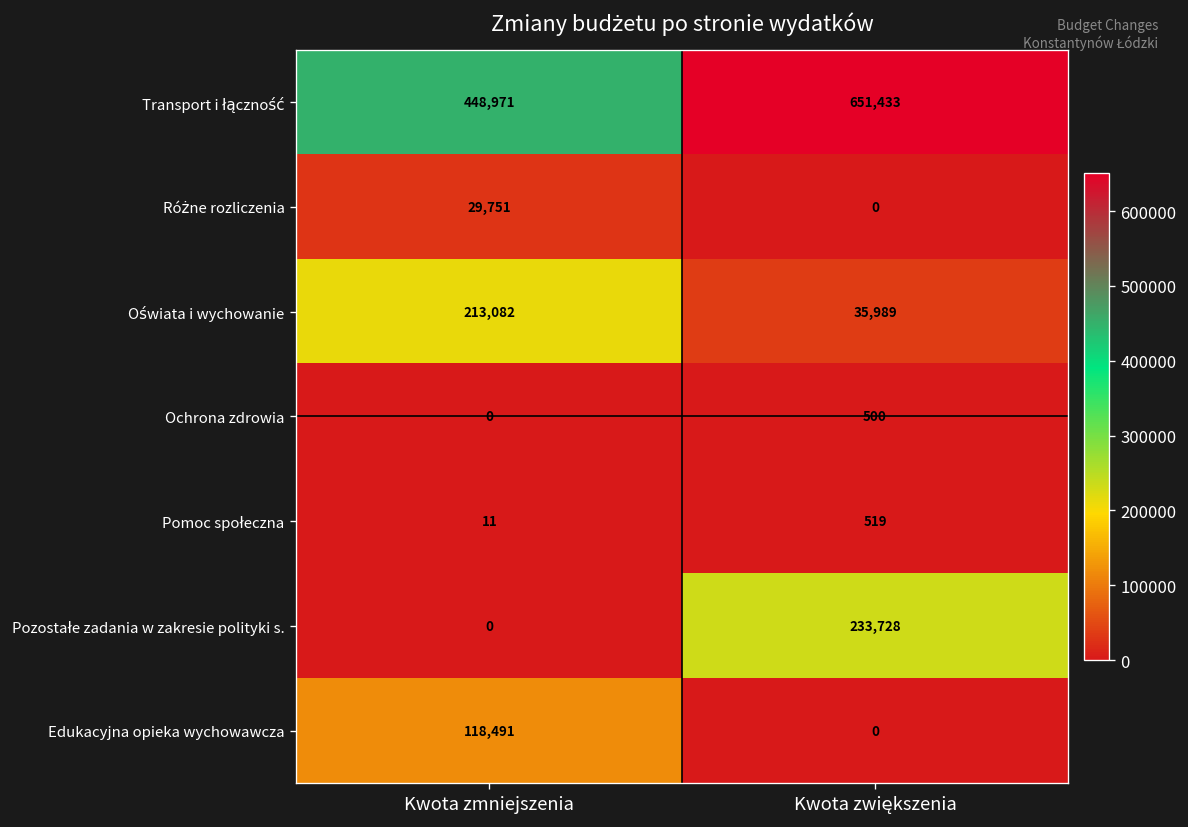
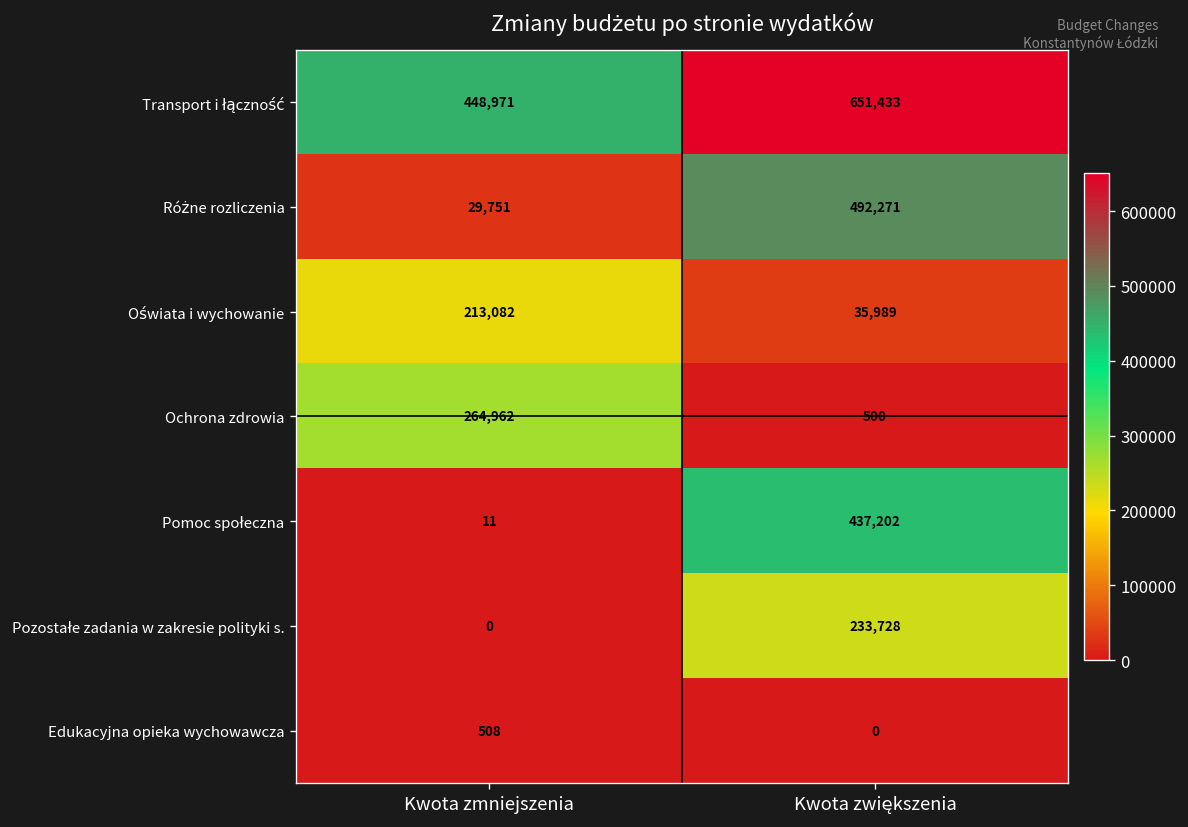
Różne rozliczenia, Kwota zwiększenia: 0 -> 492,271
Ochrona zdrowia, Kwota zmniejszenia: 0 -> 264,962
Pomoc społeczna, Kwota zwiększenia: 519 -> 437,202
Edukacyjna opieka wychowawcza, Kwota zmniejszenia: 118,491 -> 508
